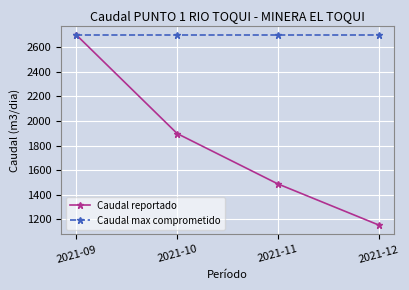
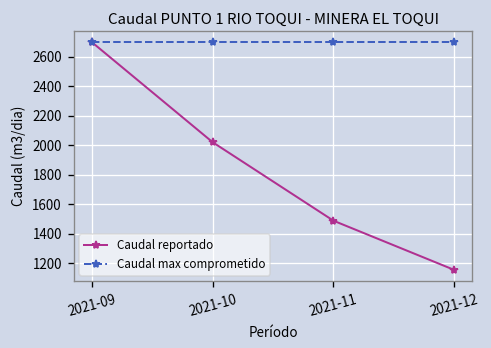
Caudal reportado, 2021-10: 1900 -> 2020
